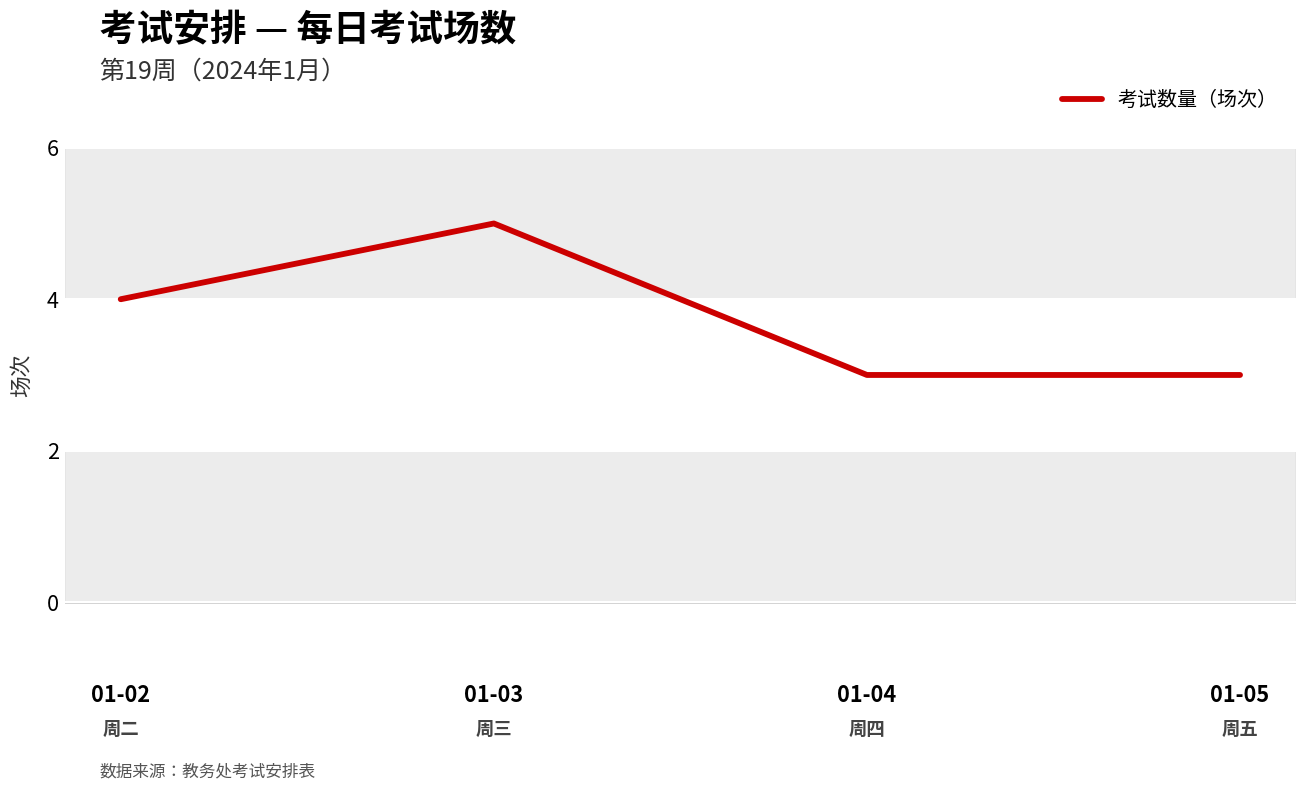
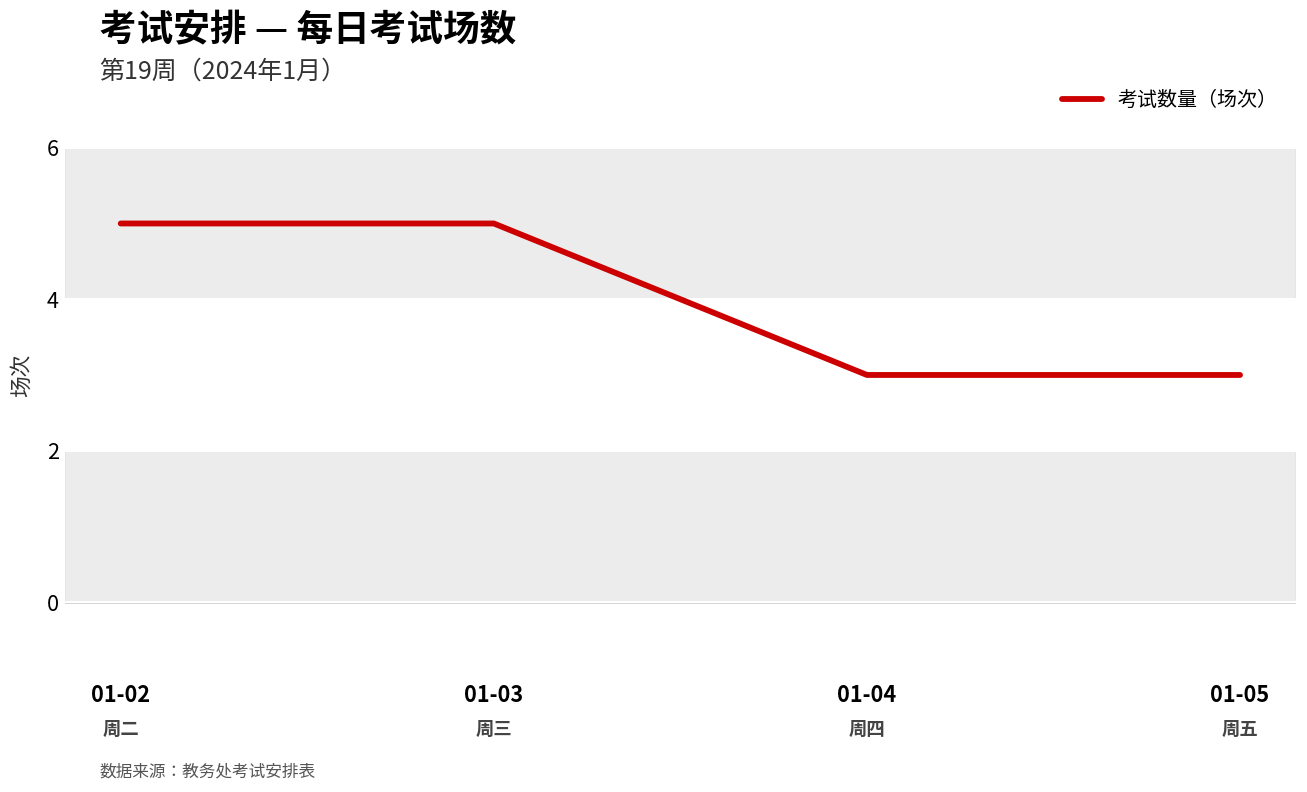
01-02: 4 -> 5
